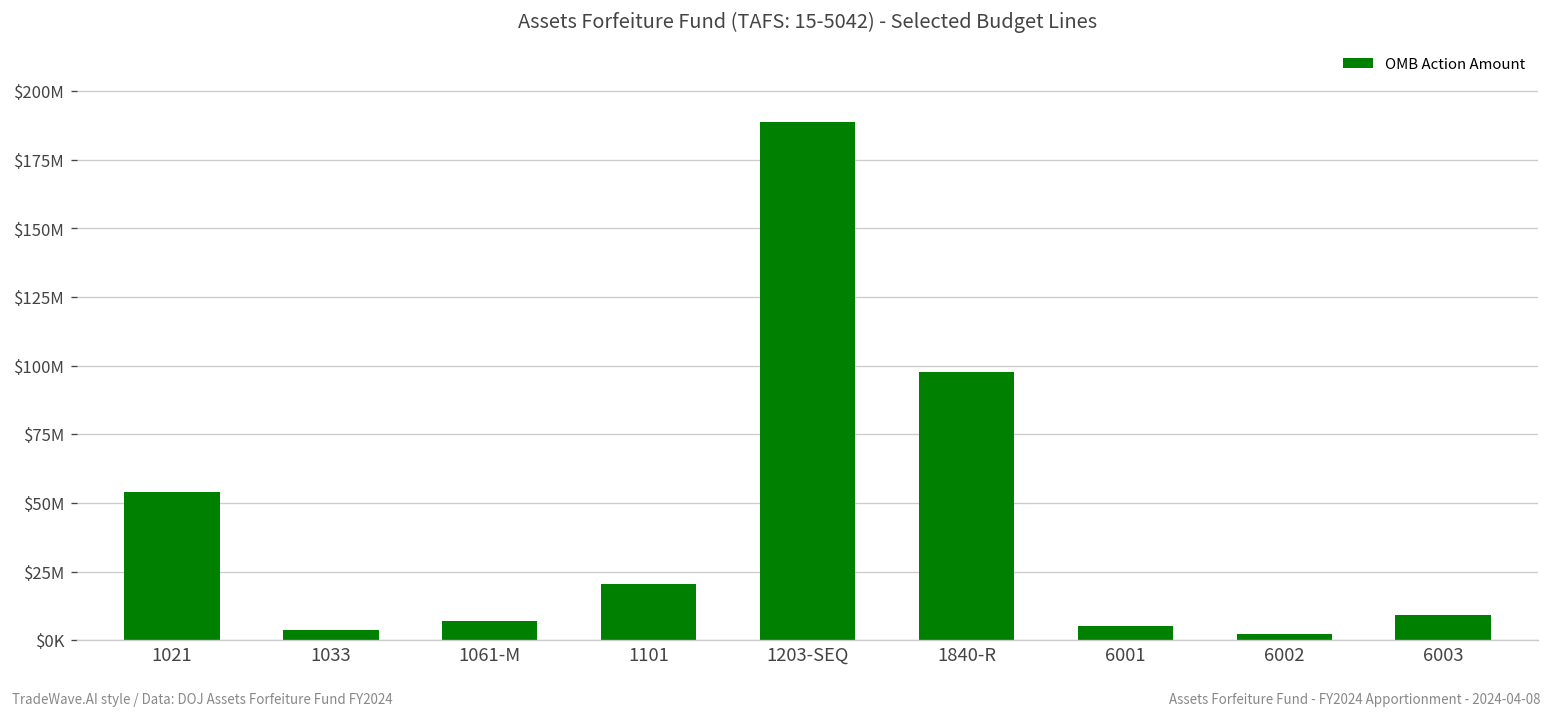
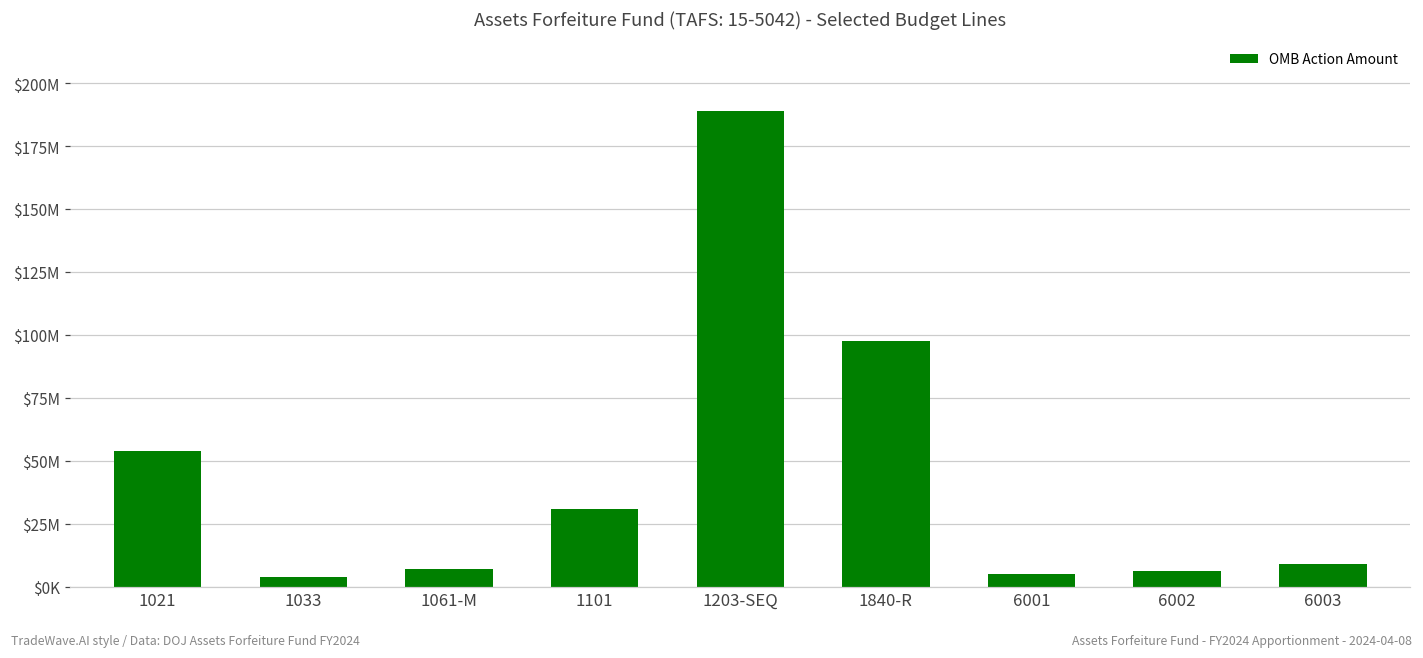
1101: $21000000 -> $31000000
6002: $2000000 -> $6000000
